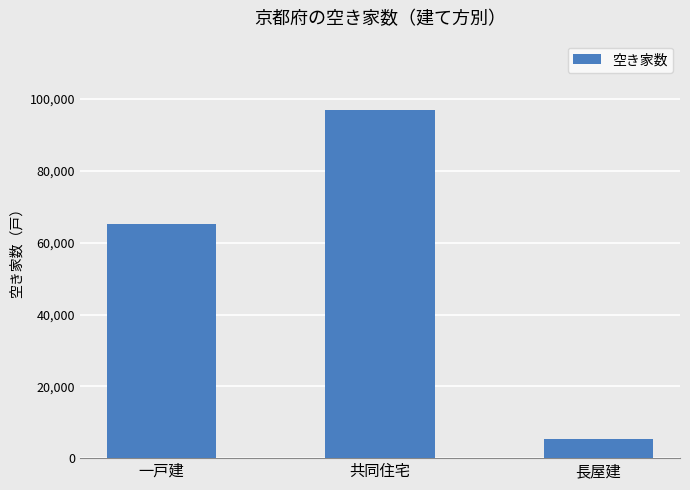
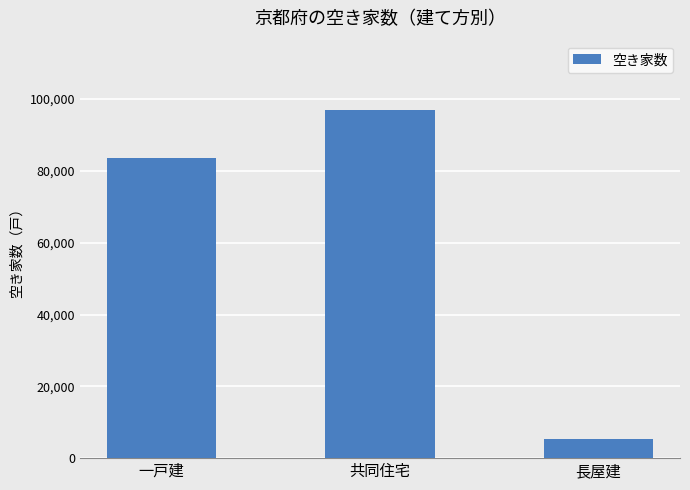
一戸建: 65,000 -> 84,000
